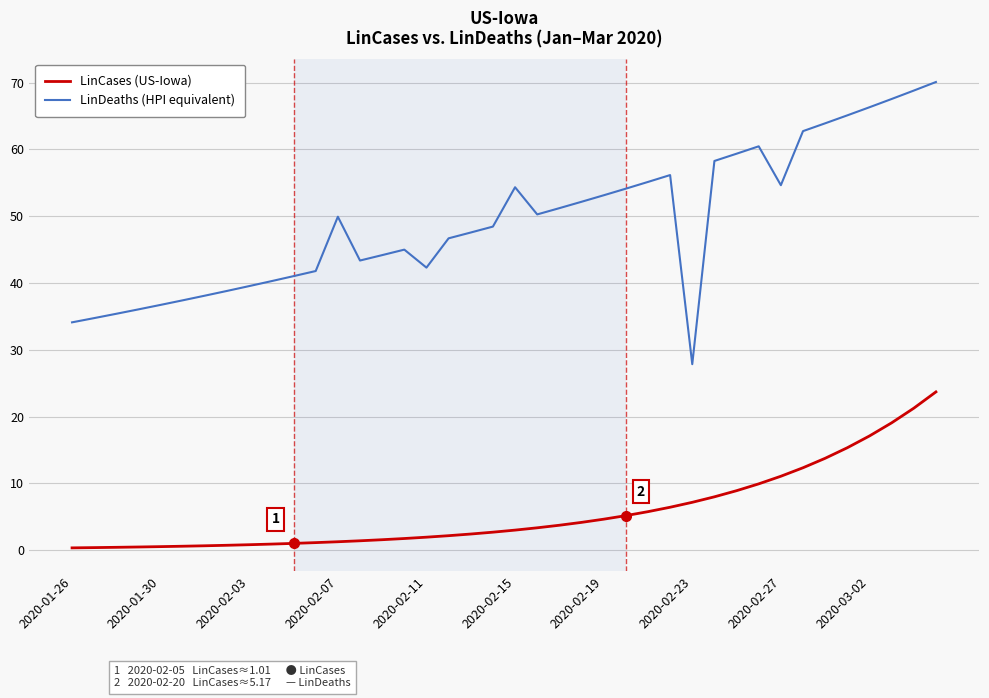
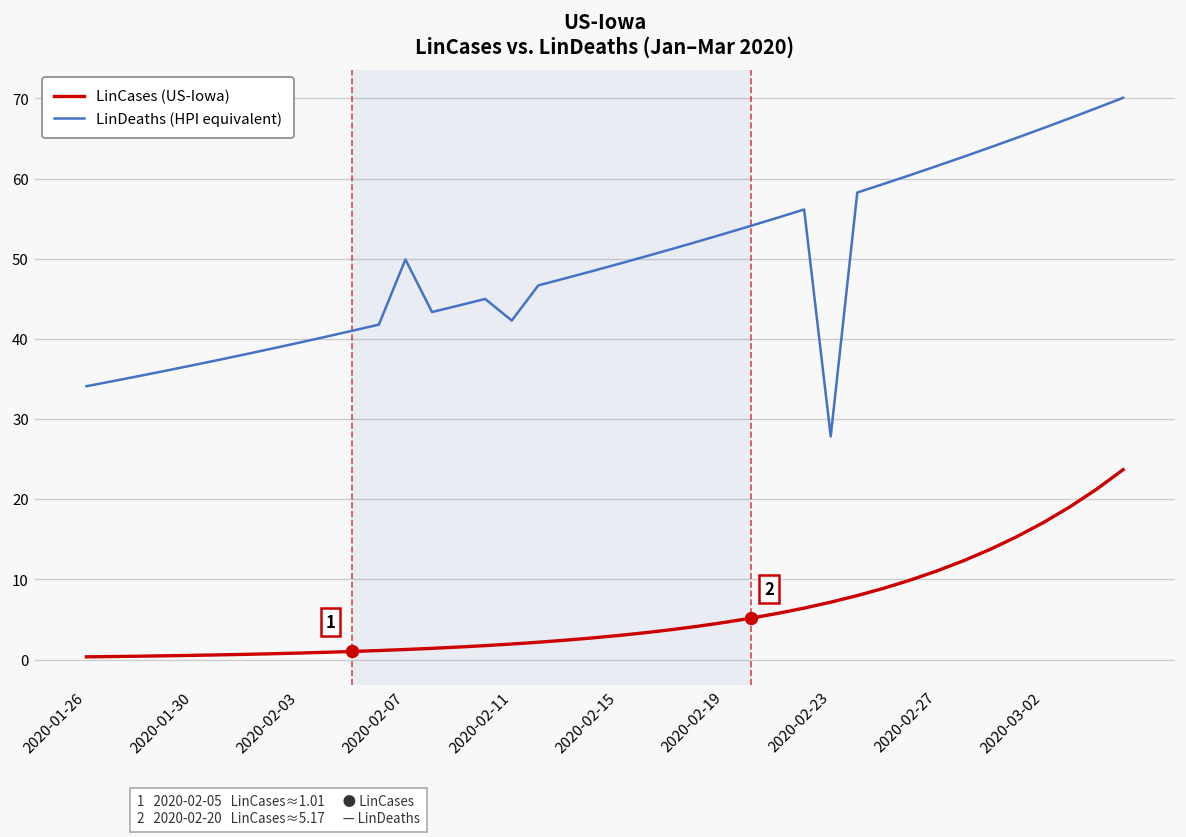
LinDeaths (HPI equivalent), 2020-02-15: 54 -> 49
LinDeaths (HPI equivalent), 2020-02-27: 55 -> 62
